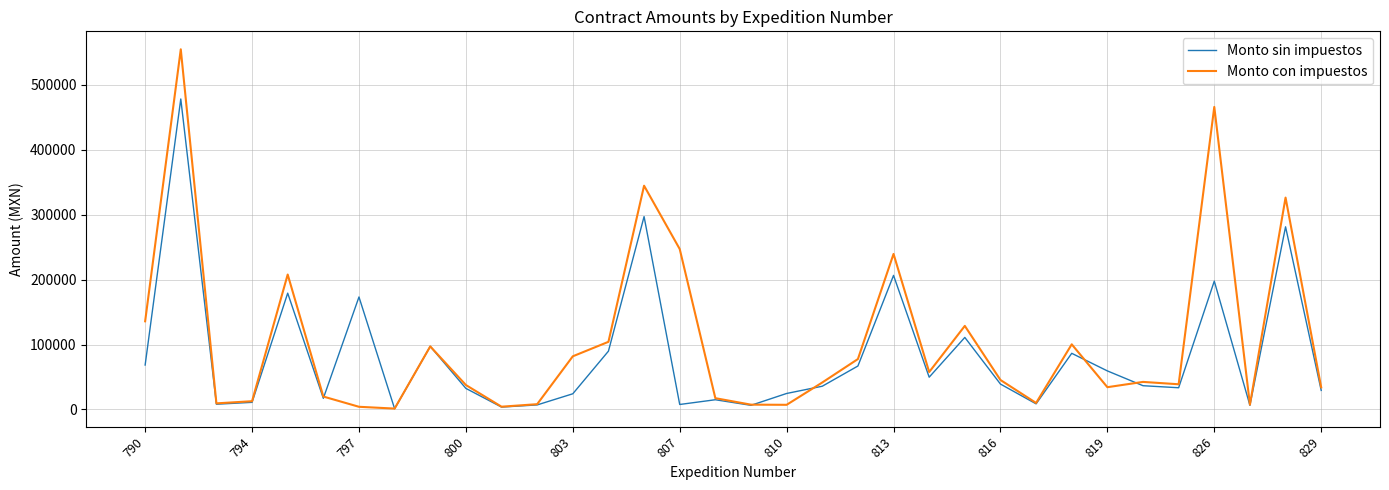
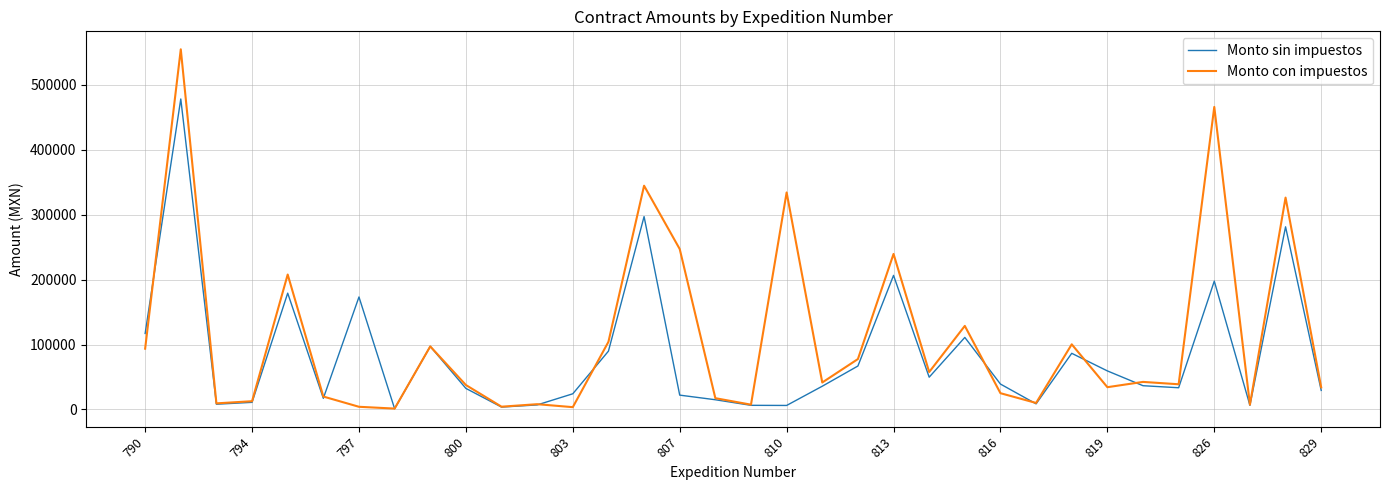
Monto sin impuestos, 790: 70000 -> 120000
Monto con impuestos, 790: 140000 -> 90000
Monto con impuestos, 803: 80000 -> 0
Monto sin impuestos, 807: 10000 -> 20000
Monto sin impuestos, 810: 20000 -> 10000
Monto con impuestos, 810: 10000 -> 330000
Monto con impuestos, 816: 50000 -> 30000
